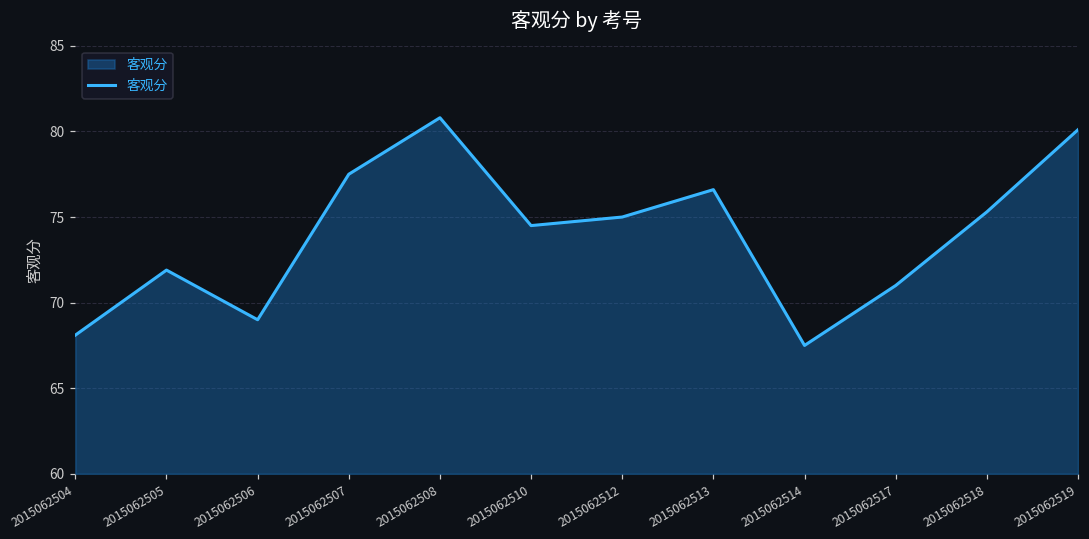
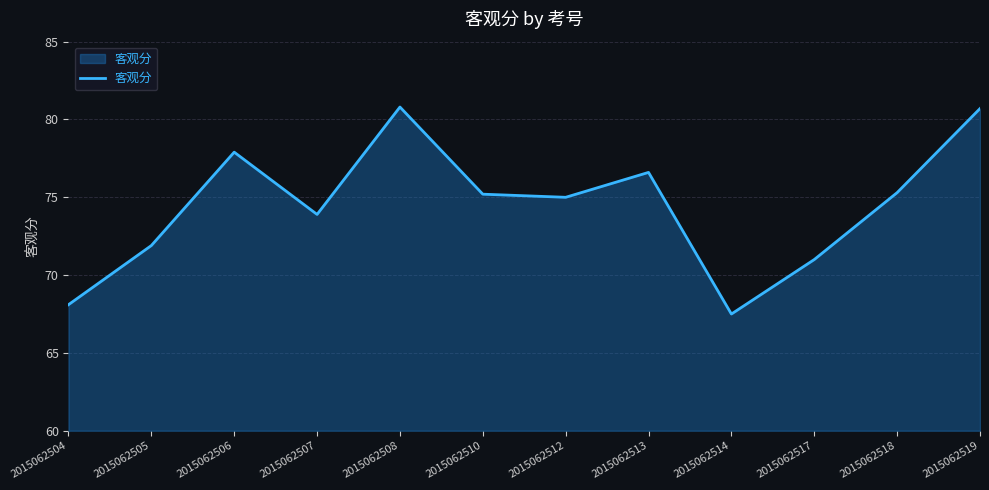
2015062506: 69.0 -> 77.9
2015062507: 77.5 -> 73.9
2015062510: 74.5 -> 75.2
2015062519: 80.1 -> 80.7
